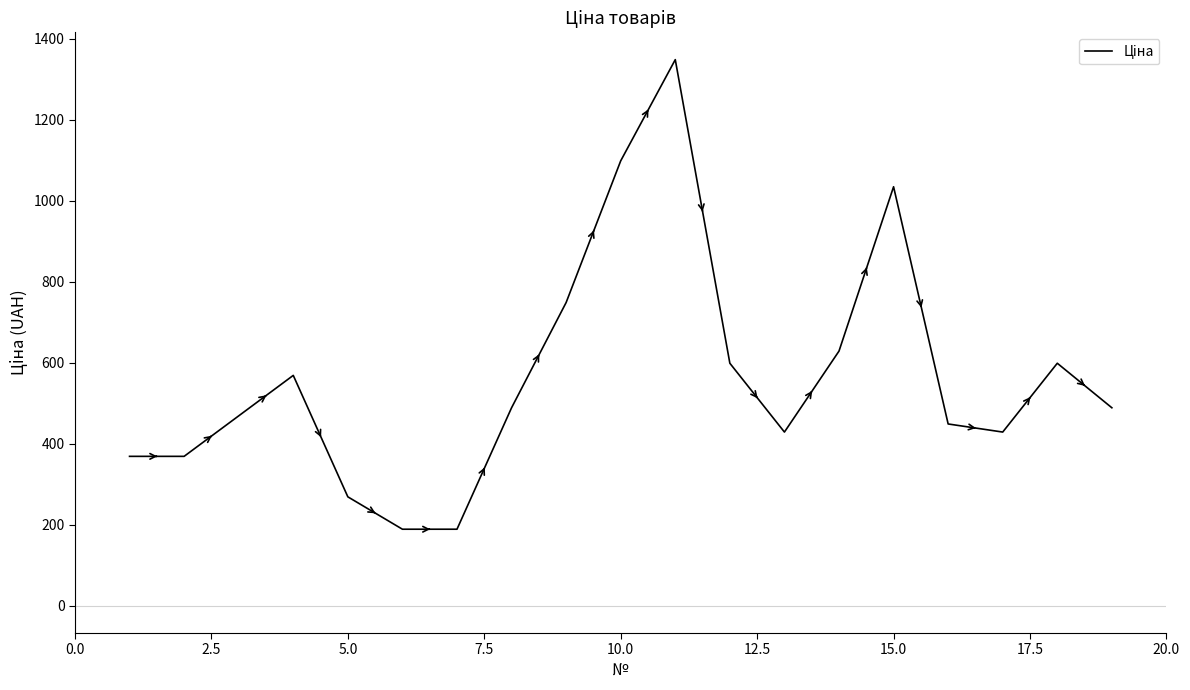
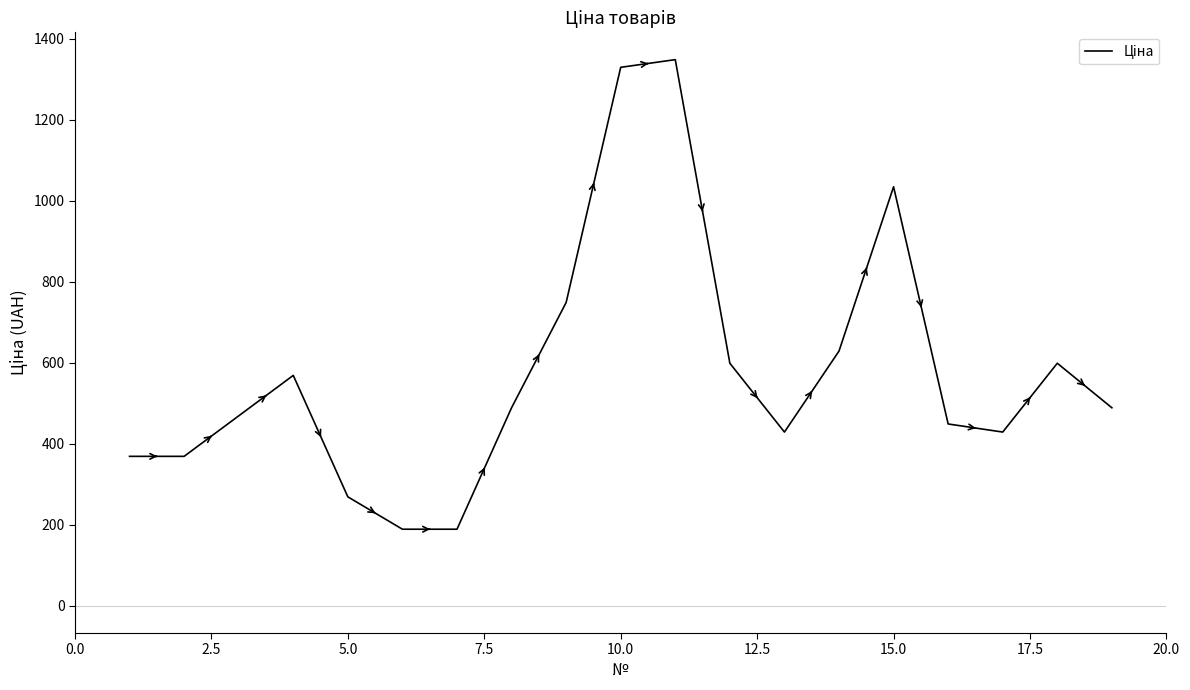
10.0: 1100 -> 1330
